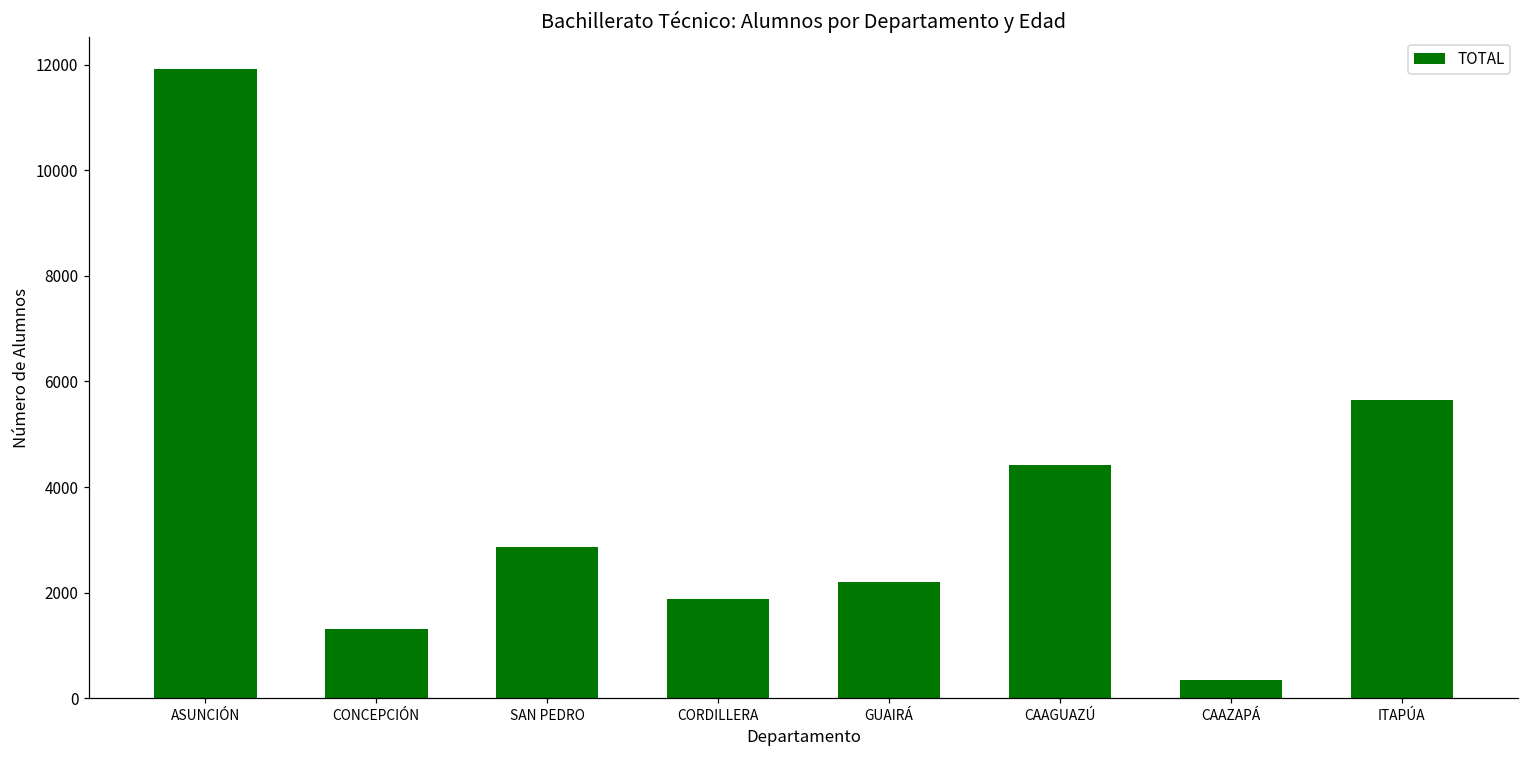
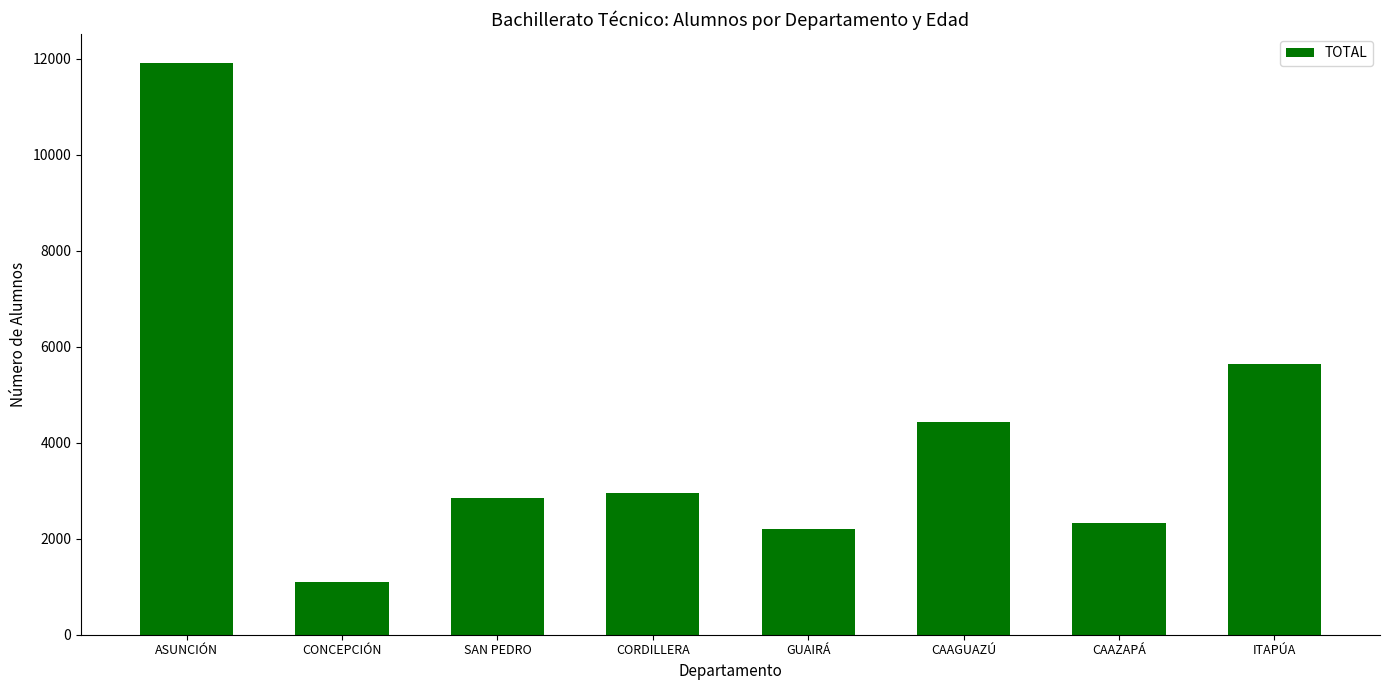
CONCEPCIÓN: 1300 -> 1100
CORDILLERA: 1900 -> 2900
CAAZAPÁ: 300 -> 2300
